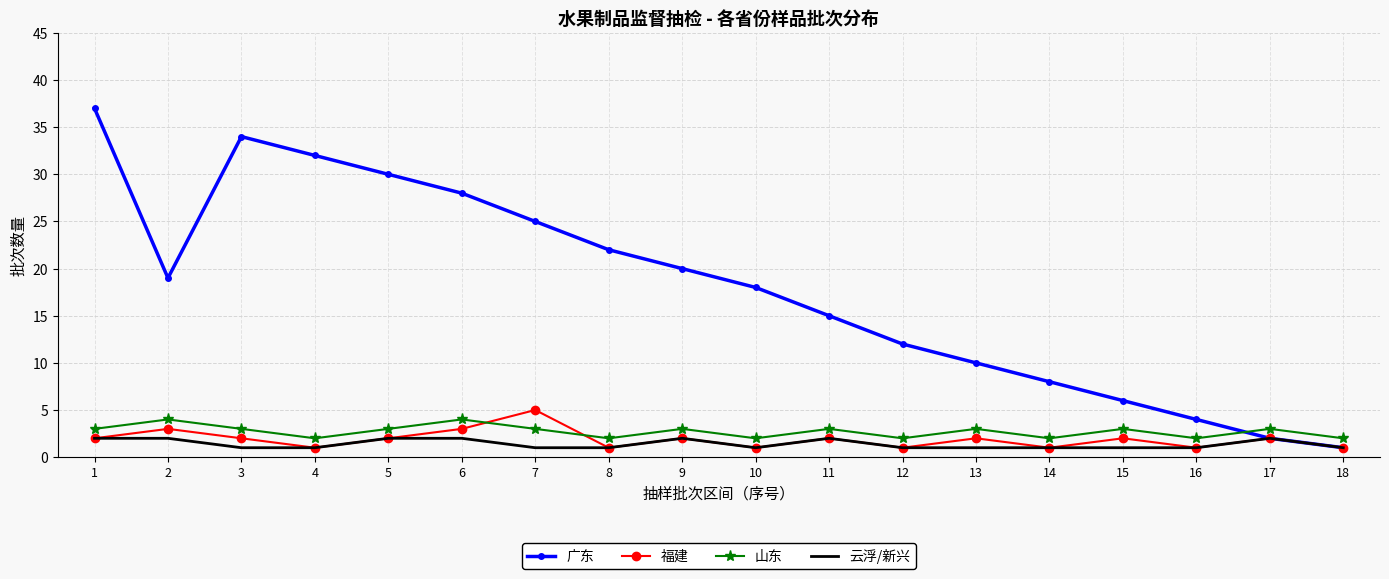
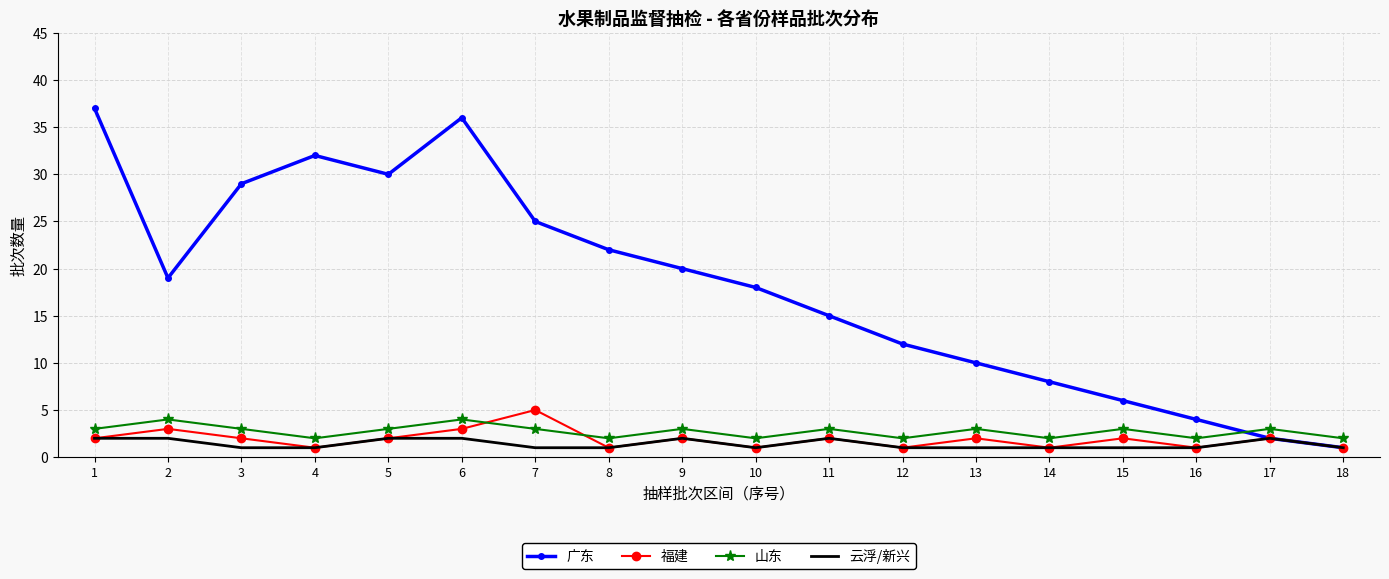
广东, 3: 34 -> 29
广东, 6: 28 -> 36
